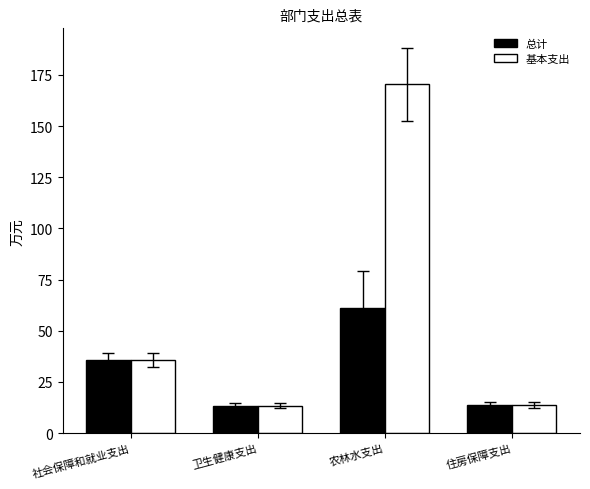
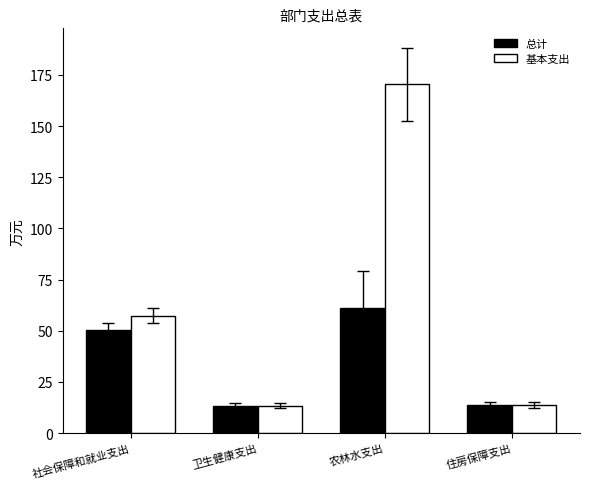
总计, 社会保障和就业支出: 36 -> 51
基本支出, 社会保障和就业支出: 36 -> 57
